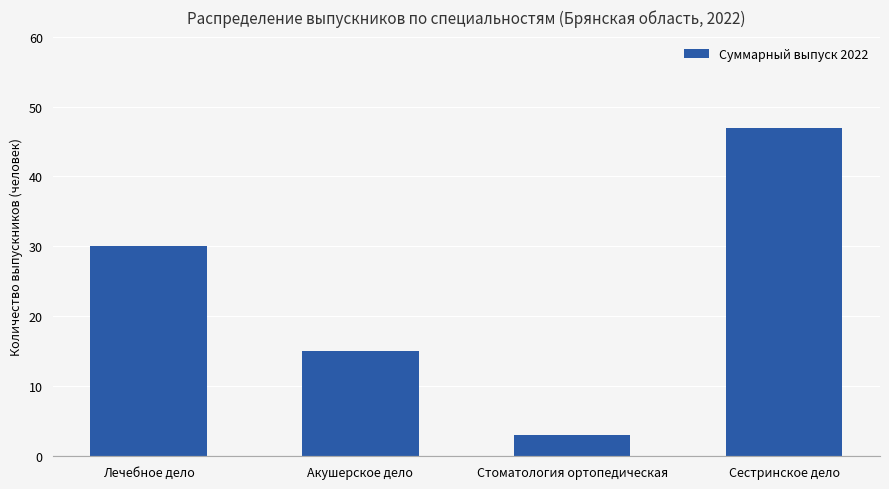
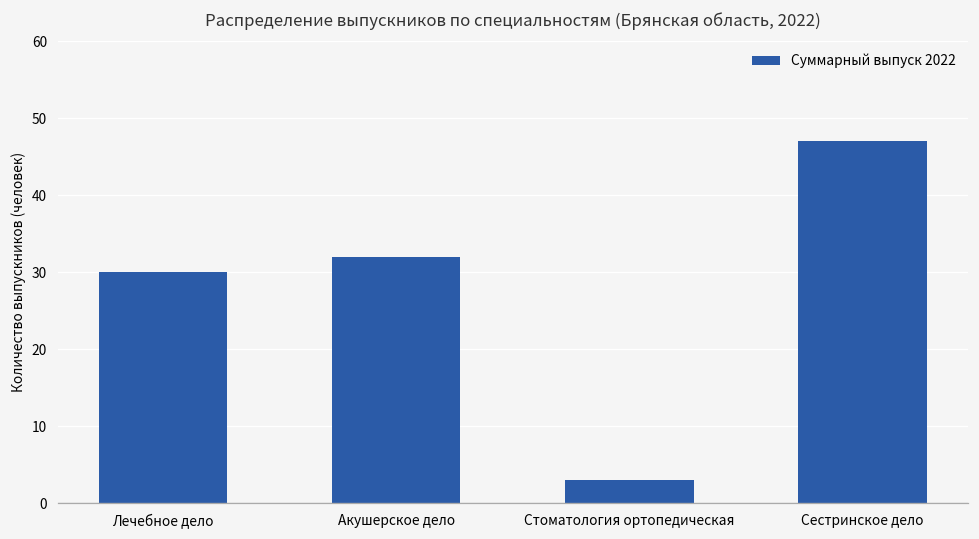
Акушерское дело: 15 -> 32
